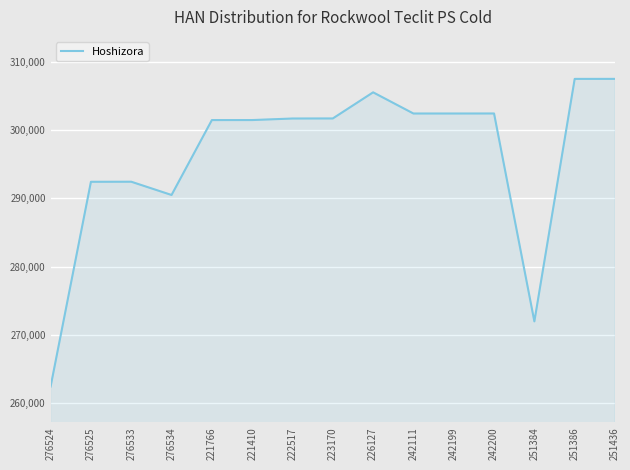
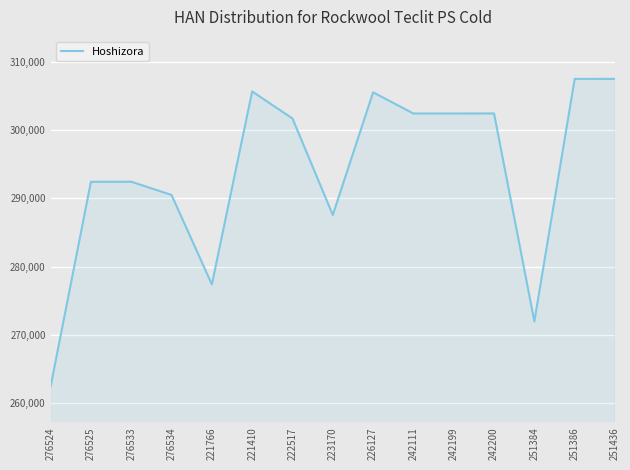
221766: 301,000 -> 277,000
221410: 301,000 -> 306,000
223170: 302,000 -> 288,000
